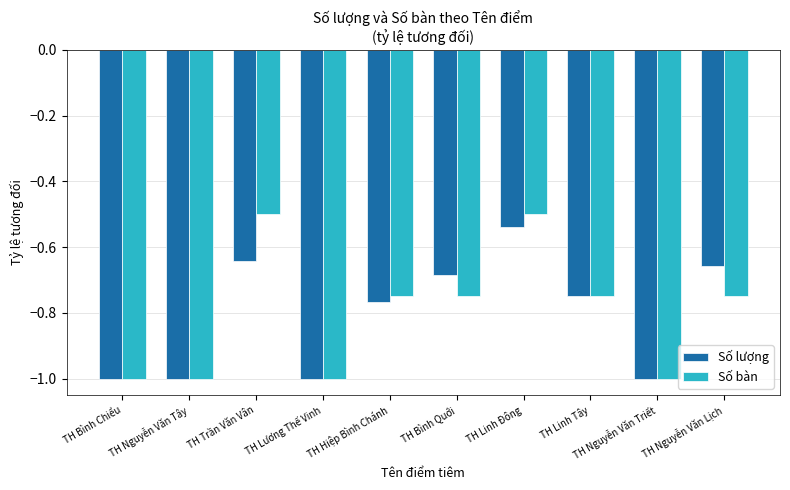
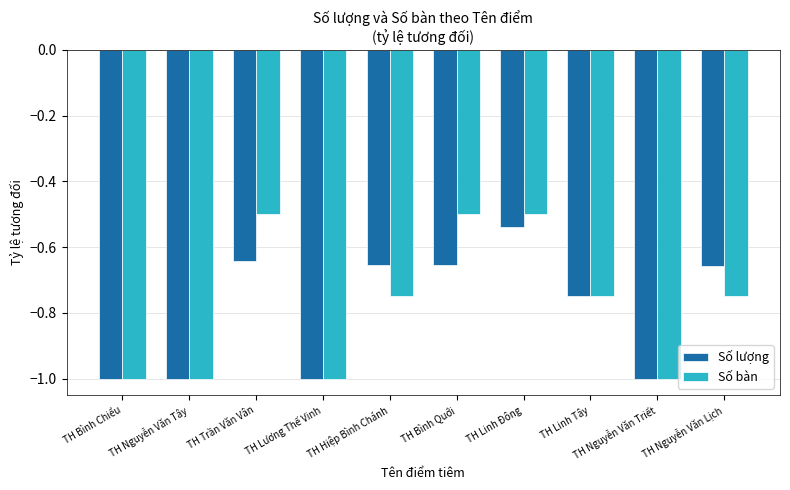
Số lượng, TH Hiệp Bình Chánh: -0.77 -> -0.66
Số lượng, TH Bình Quới: -0.69 -> -0.66
Số bàn, TH Bình Quới: -0.75 -> -0.50
